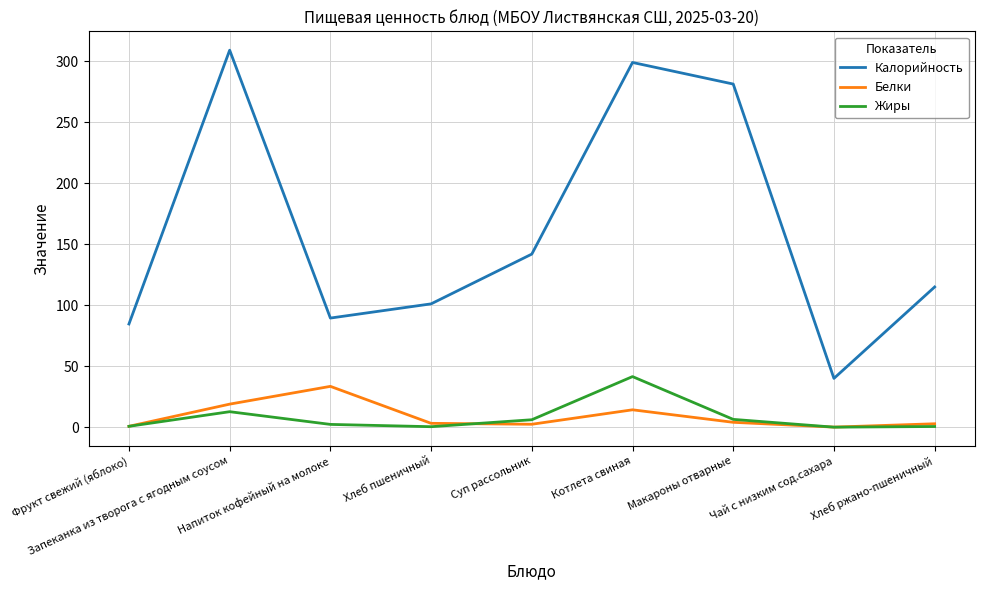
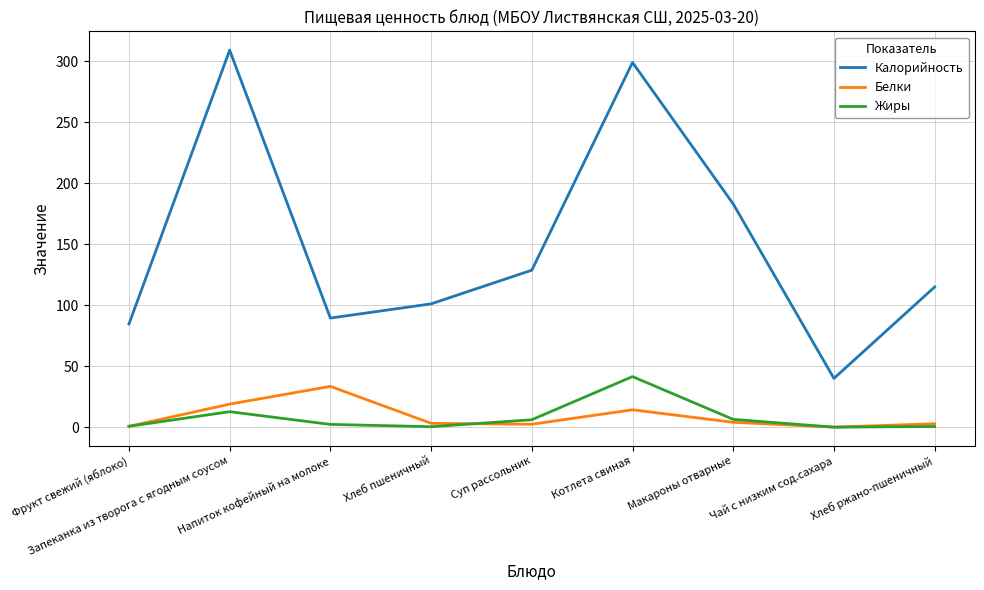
Калорийность, Суп рассольник: 142 -> 129
Калорийность, Макароны отварные: 281 -> 183
